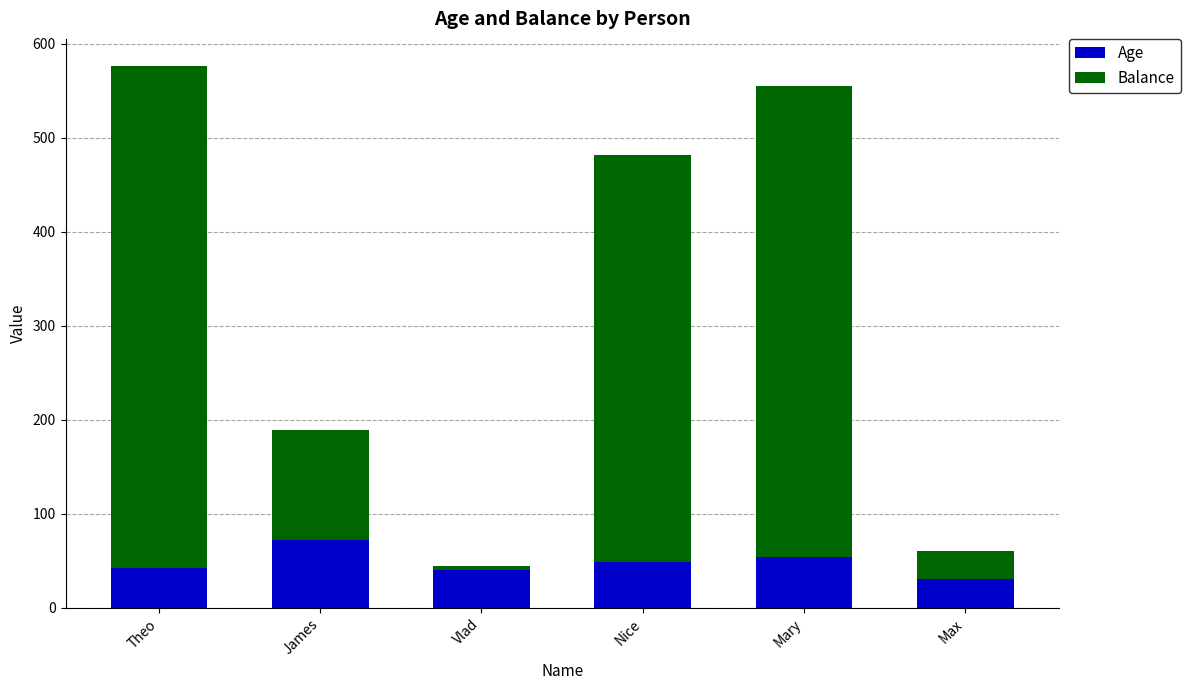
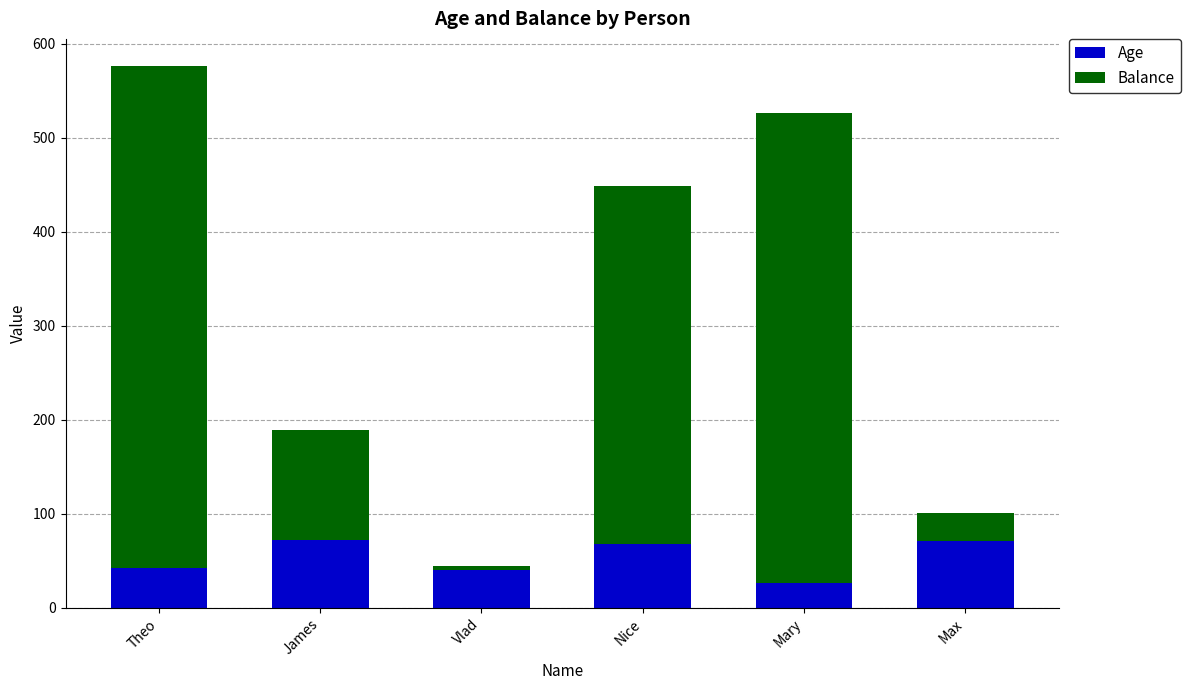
Age, Nice: 50 -> 70
Balance, Nice: 430 -> 380
Age, Mary: 50 -> 30
Age, Max: 30 -> 70
